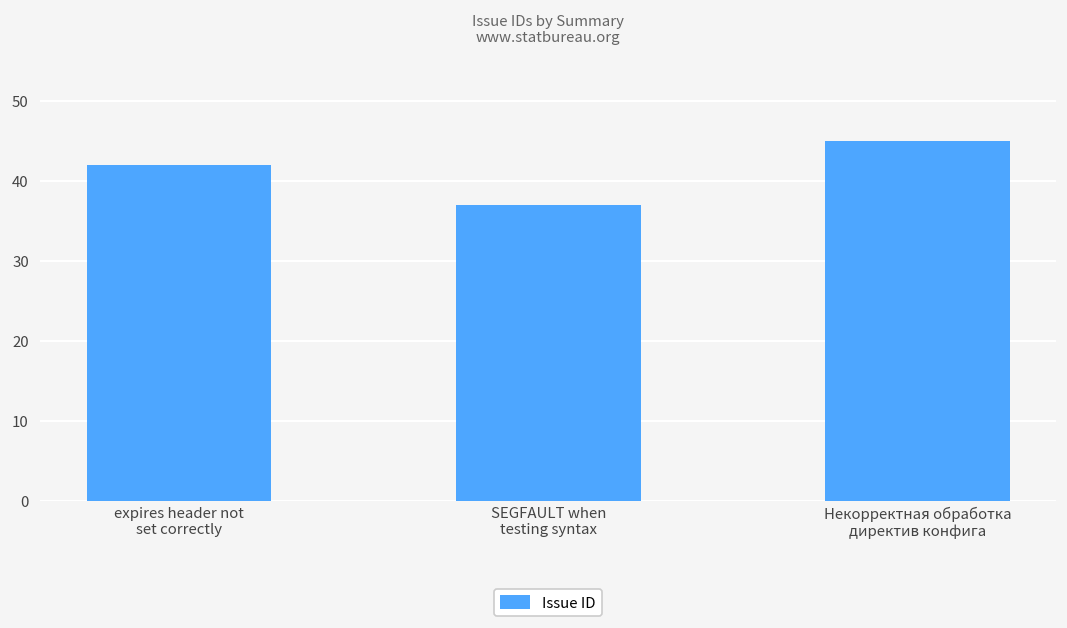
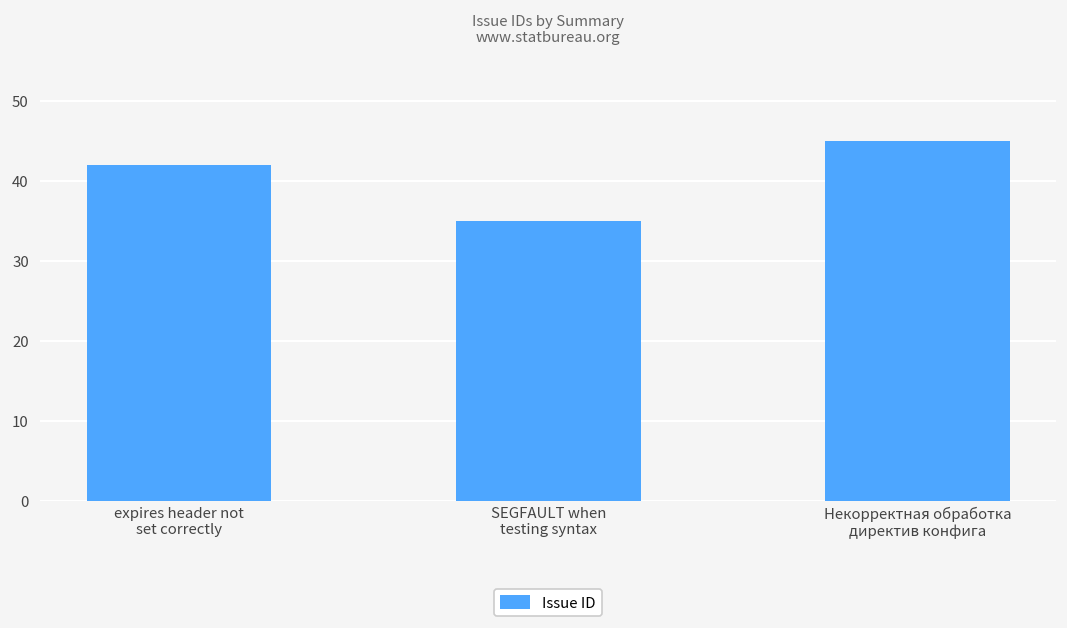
SEGFAULT when testing syntax: 37 -> 35
